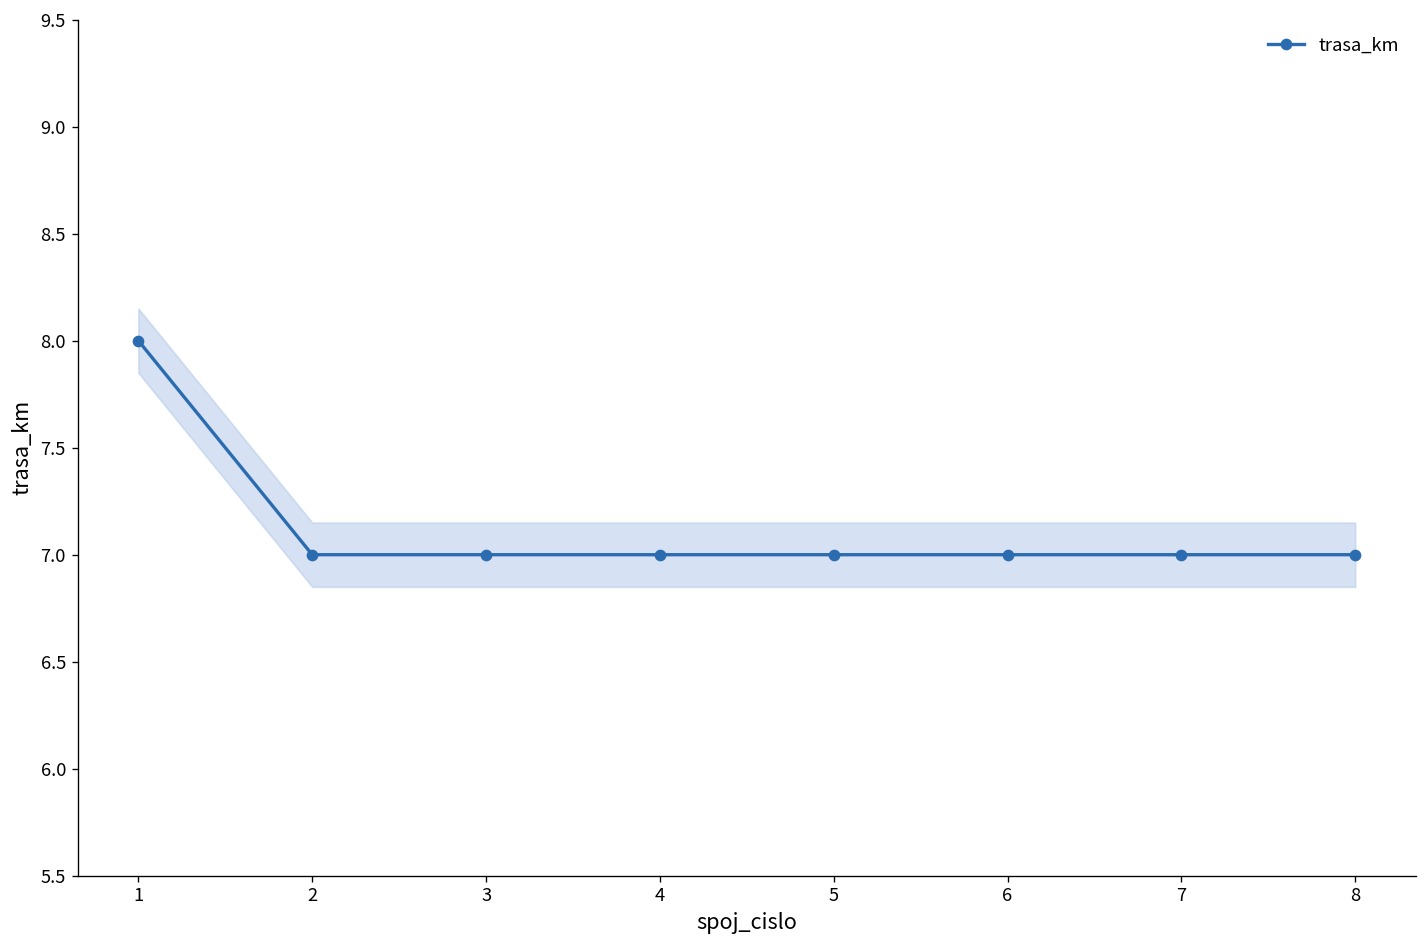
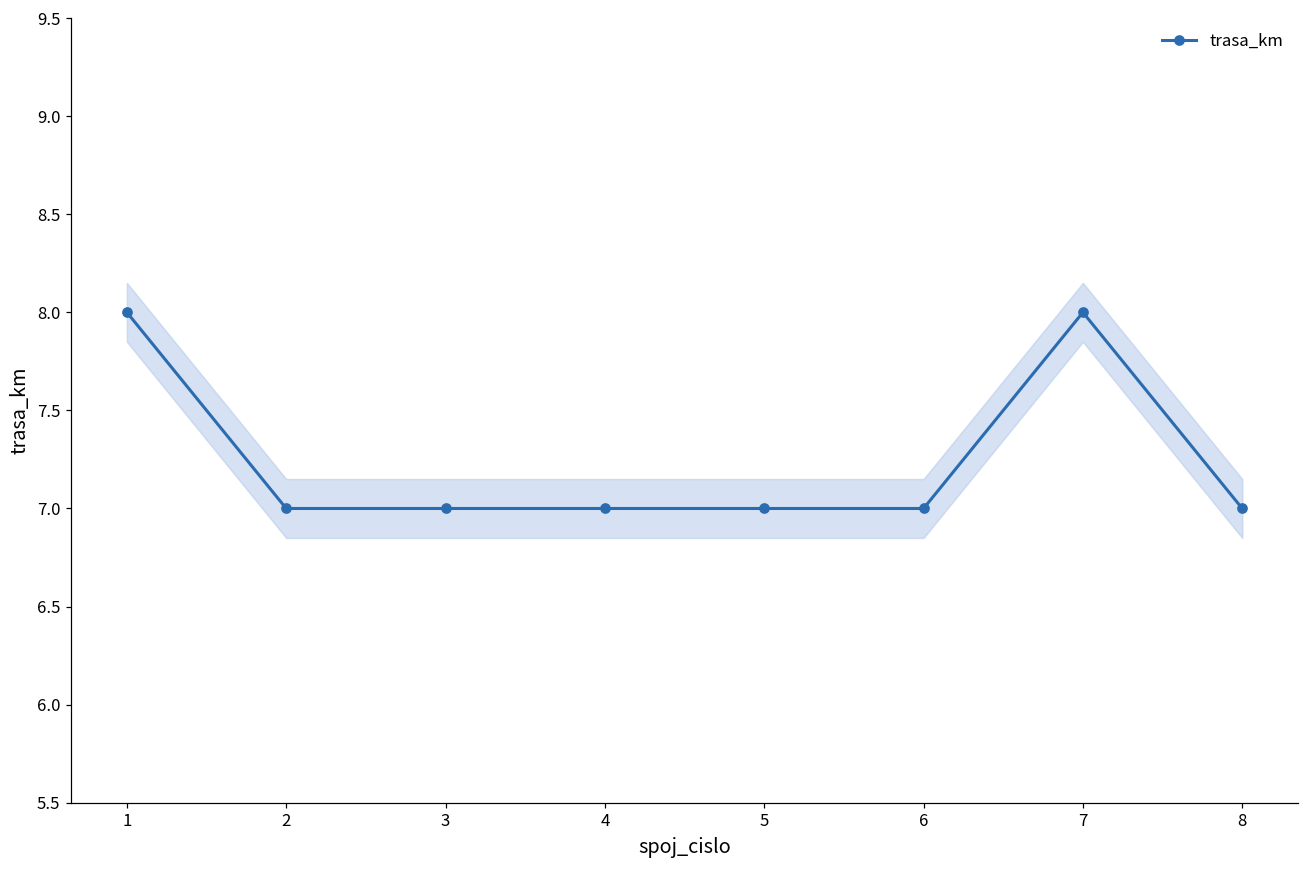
trasa_km, 7: 7 -> 8
